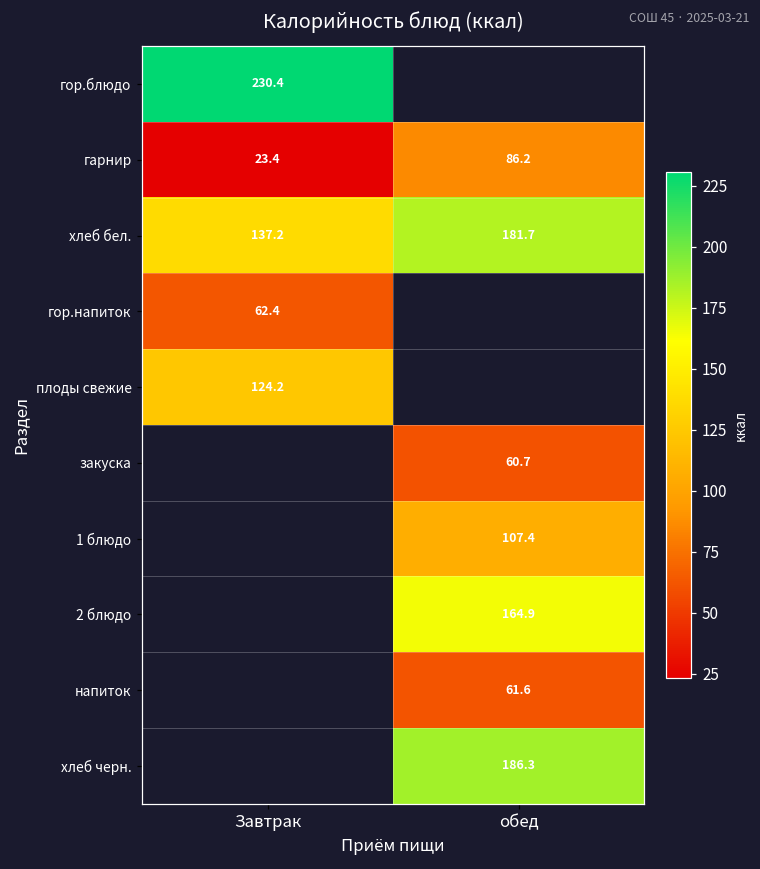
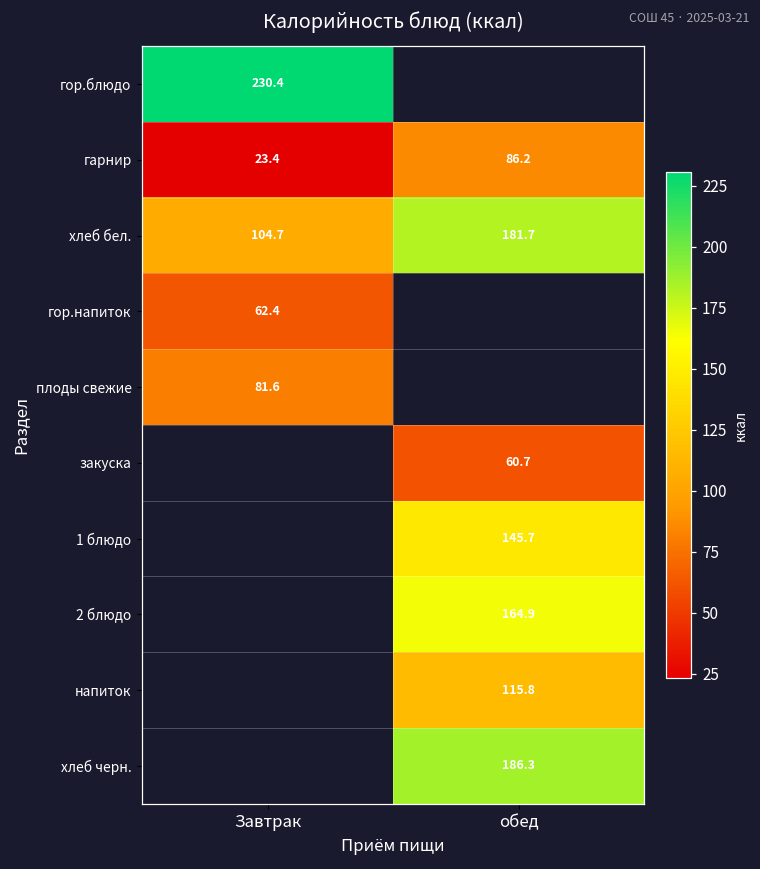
хлеб бел., Завтрак: 137.2 -> 104.7
плоды свежие, Завтрак: 124.2 -> 81.6
1 блюдо, обед: 107.4 -> 145.7
напиток, обед: 61.6 -> 115.8
